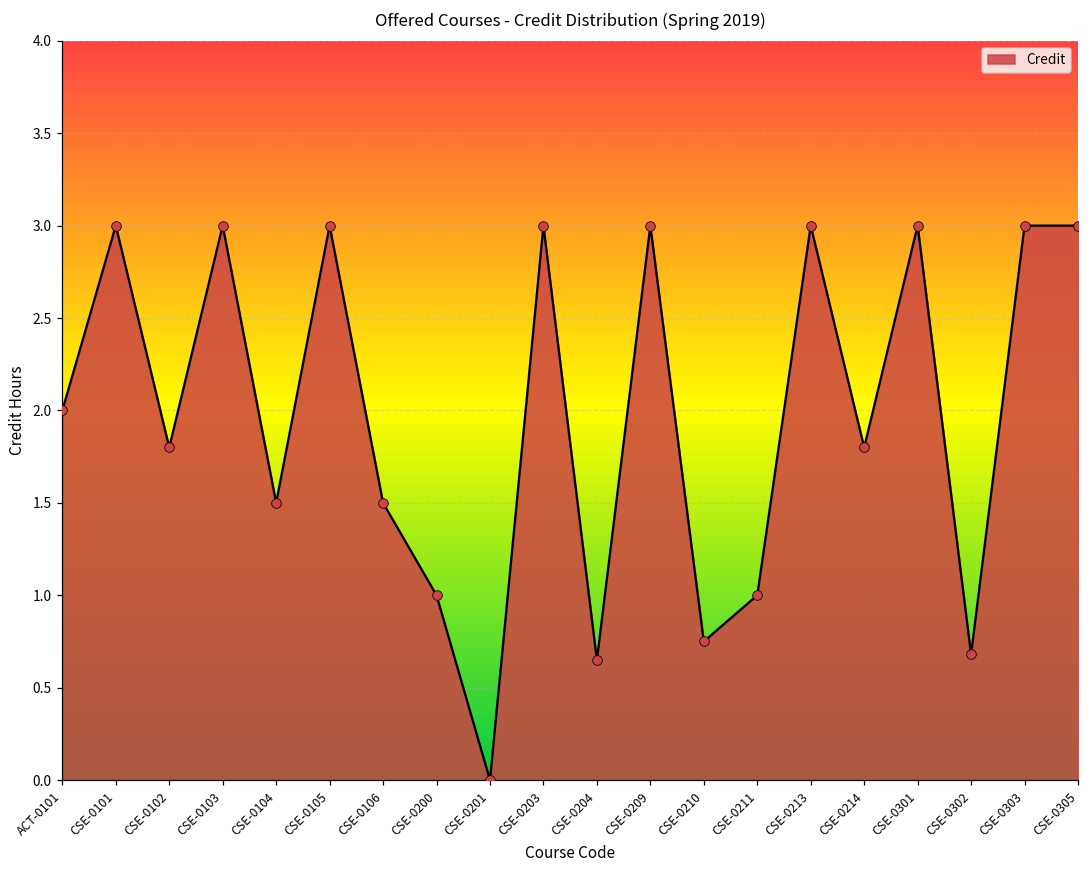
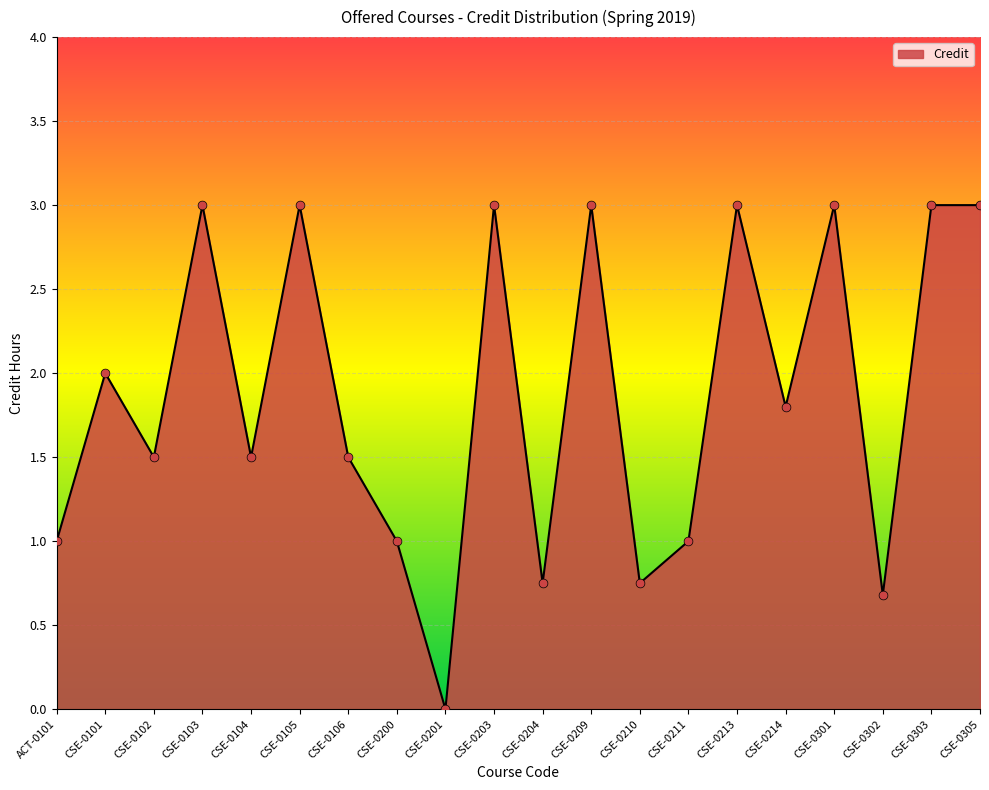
ACT-0101: 2 -> 1
CSE-0101: 3 -> 2
CSE-0102: 1.8 -> 1.5
CSE-0204: 0.65 -> 0.75
